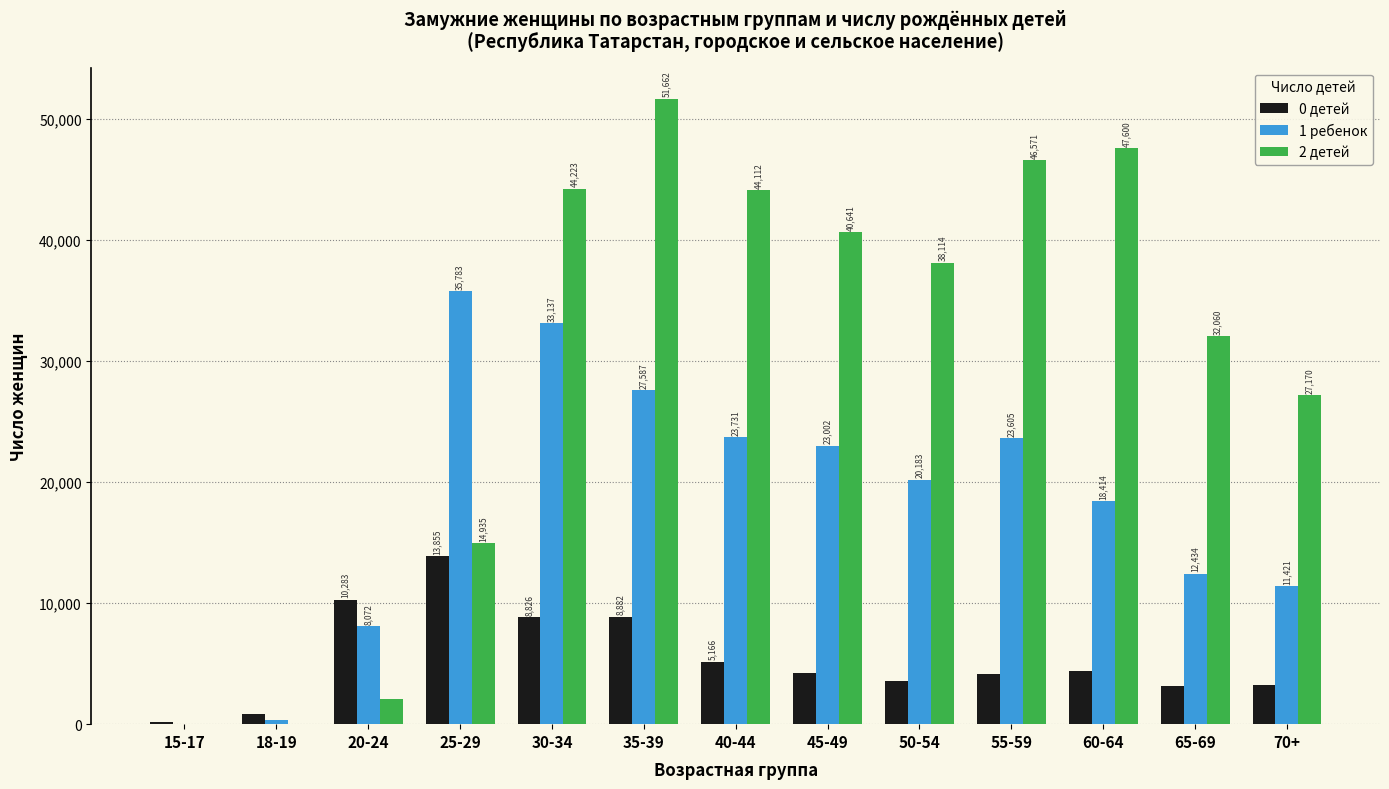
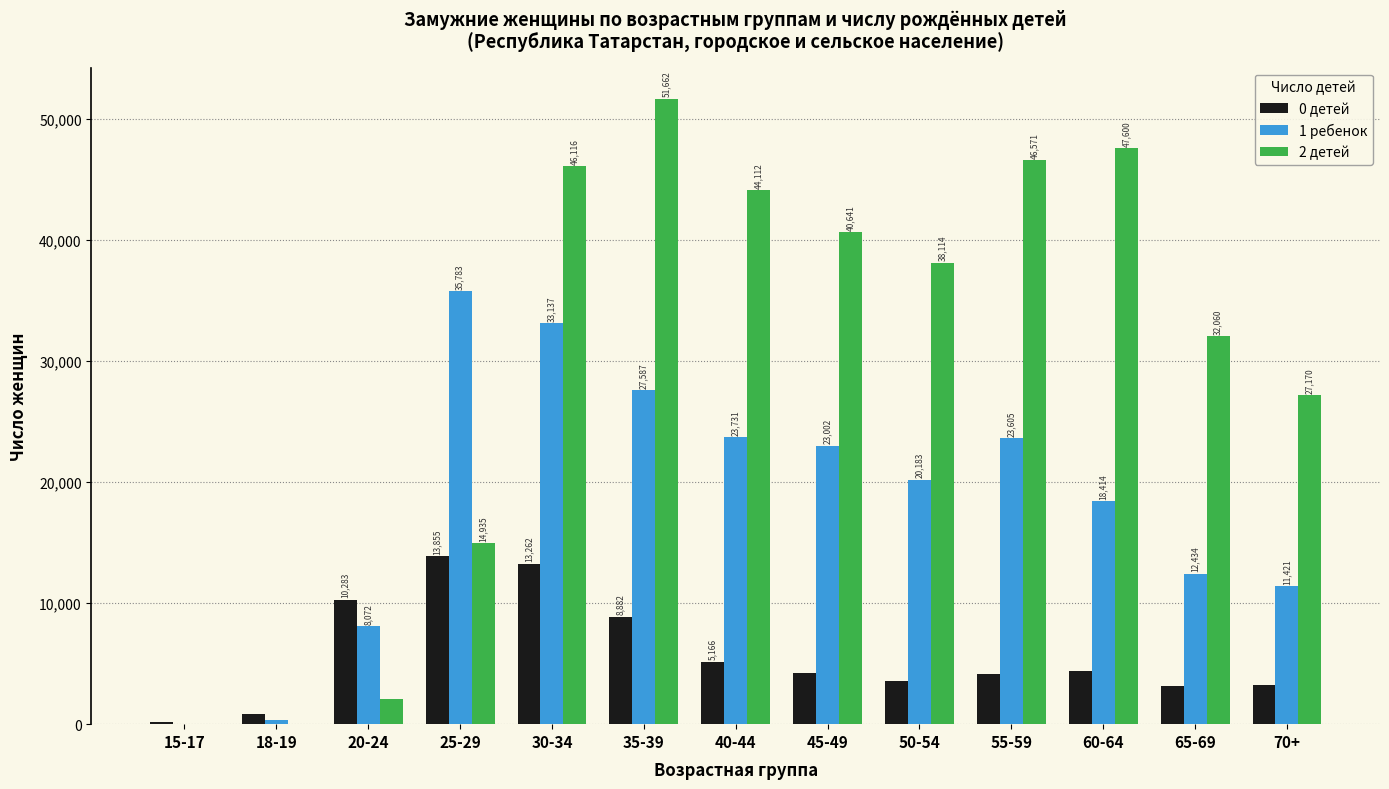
0 детей, 30-34: 8,826 -> 13,262
2 детей, 30-34: 44,223 -> 46,116
